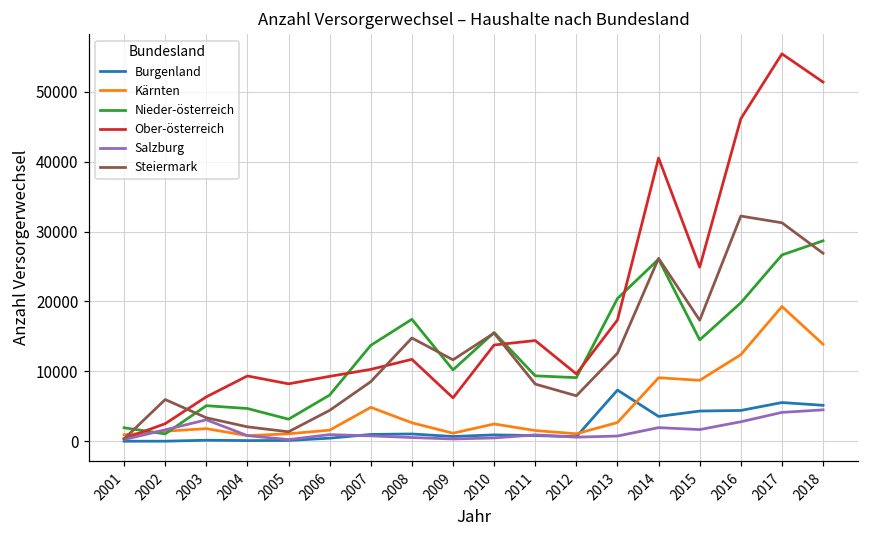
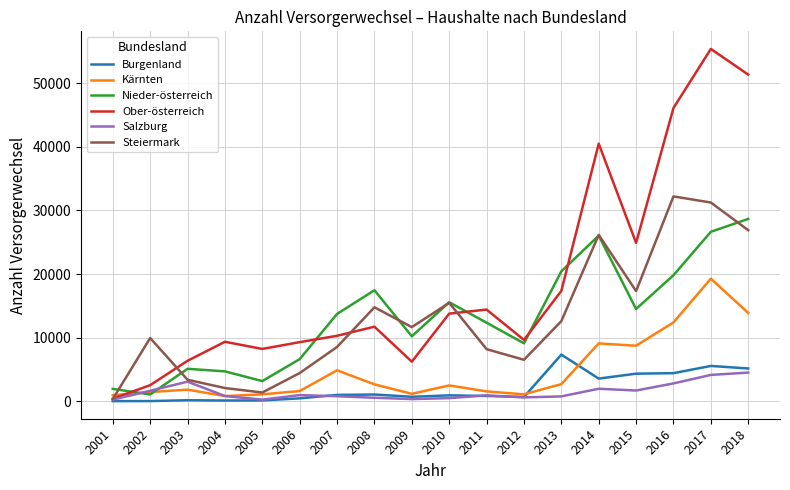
Steiermark, 2002: 6000 -> 10000
Nieder-österreich, 2011: 9000 -> 12000
